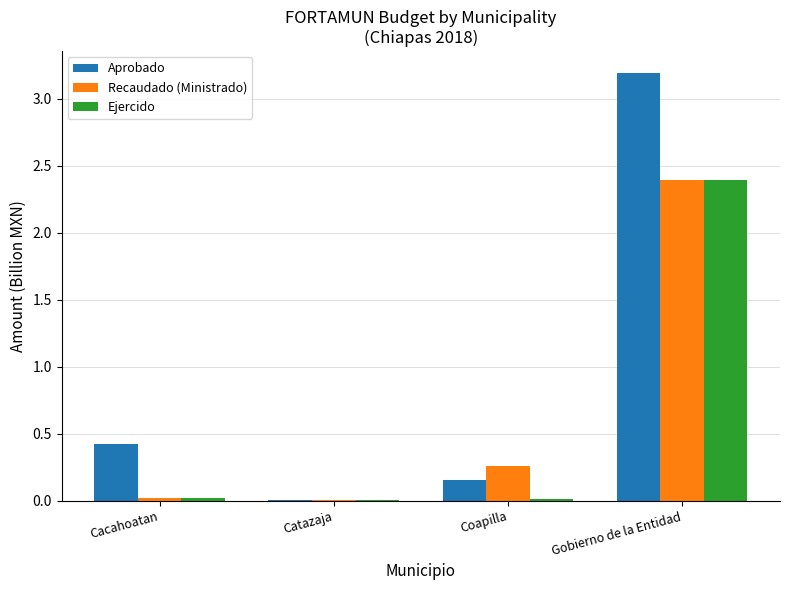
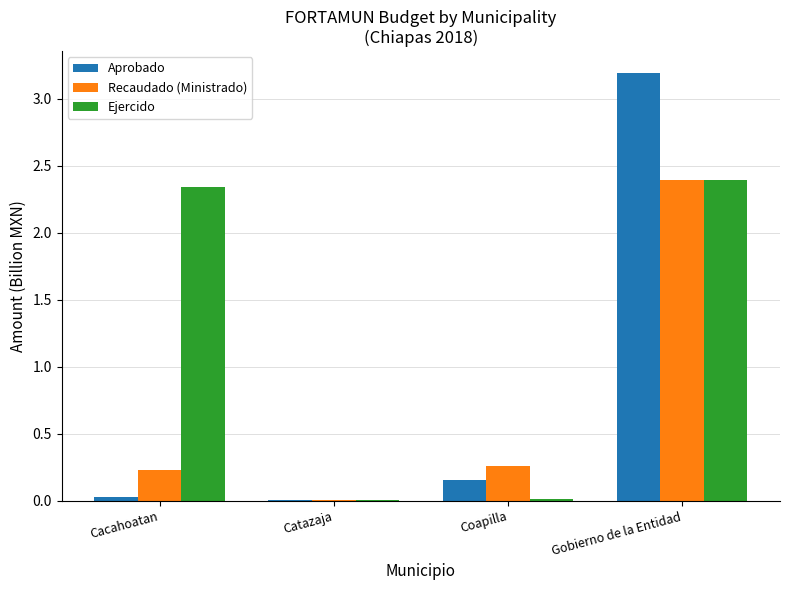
Aprobado, Cacahoatan: 0.42 -> 0.03
Recaudado (Ministrado), Cacahoatan: 0.02 -> 0.23
Ejercido, Cacahoatan: 0.02 -> 2.34
